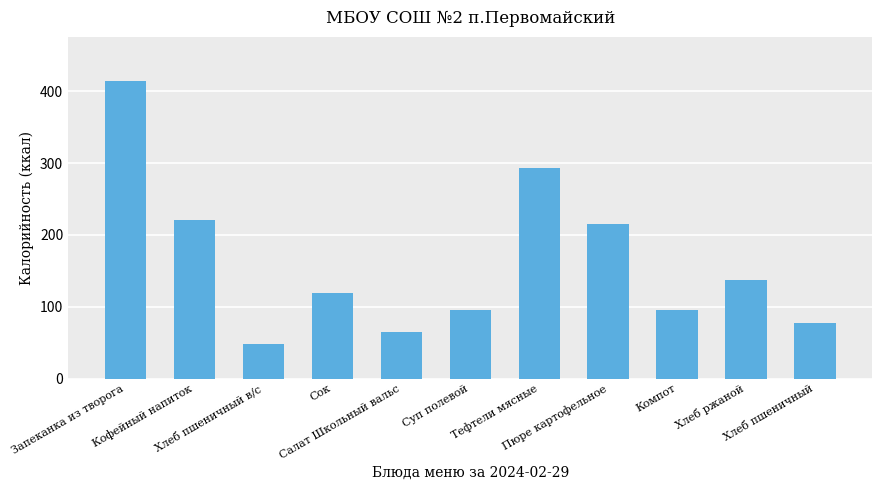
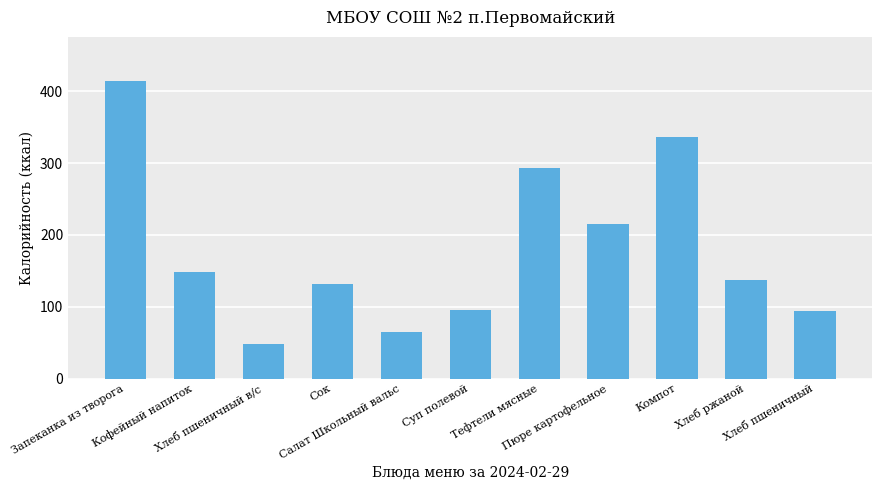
Кофейный напиток: 220 -> 150
Сок: 120 -> 130
Компот: 100 -> 340
Хлеб пшеничный: 80 -> 90
